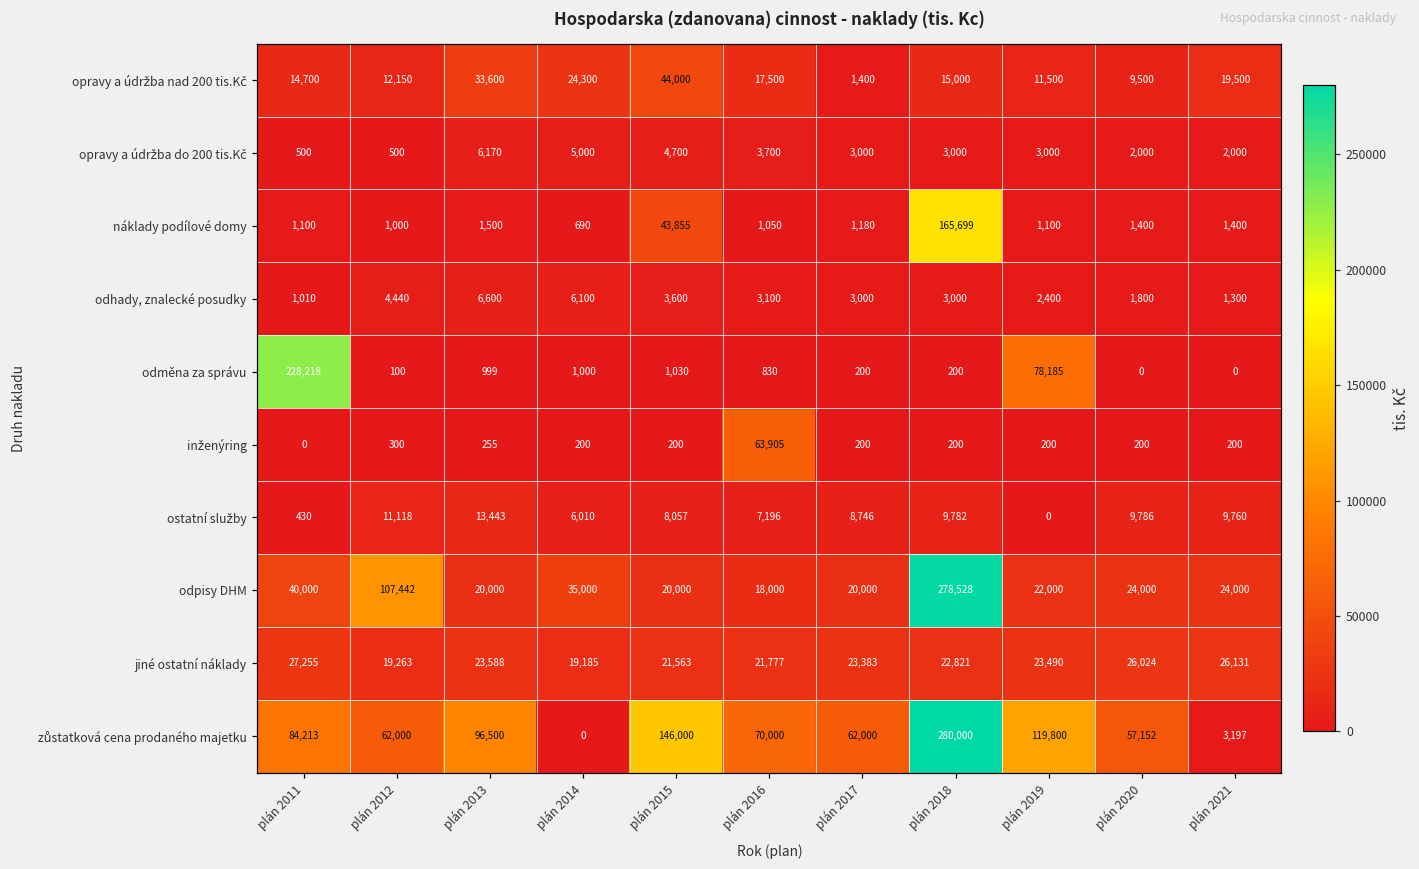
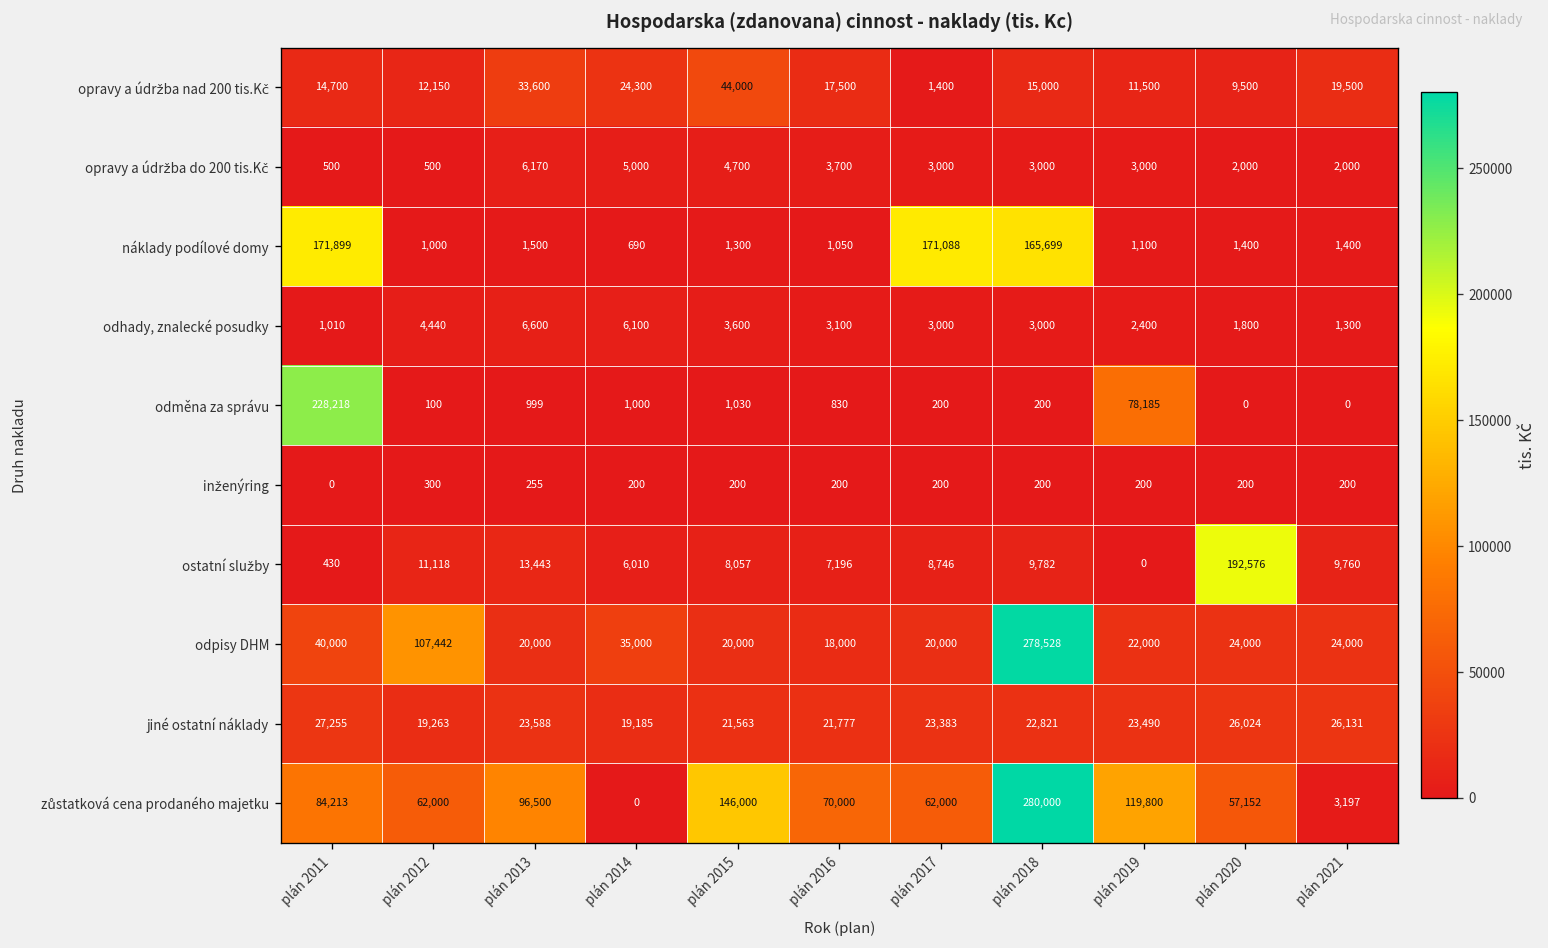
náklady podílové domy, plán 2011: 1,100 -> 171,899
náklady podílové domy, plán 2015: 43,855 -> 1,300
náklady podílové domy, plán 2017: 1,180 -> 171,088
inženýring, plán 2016: 63,905 -> 200
ostatní služby, plán 2020: 9,786 -> 192,576
